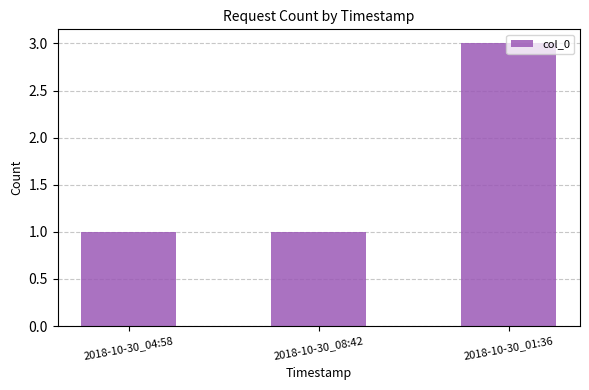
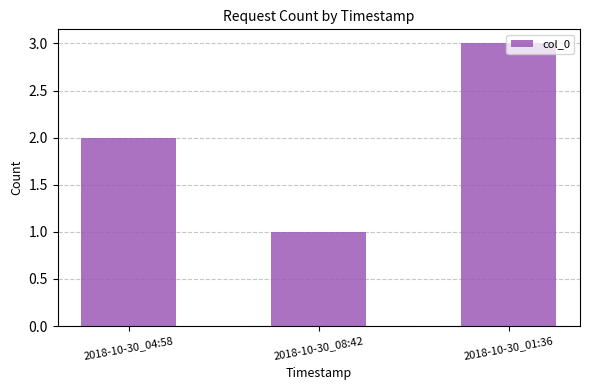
2018-10-30_04:58: 1 -> 2
